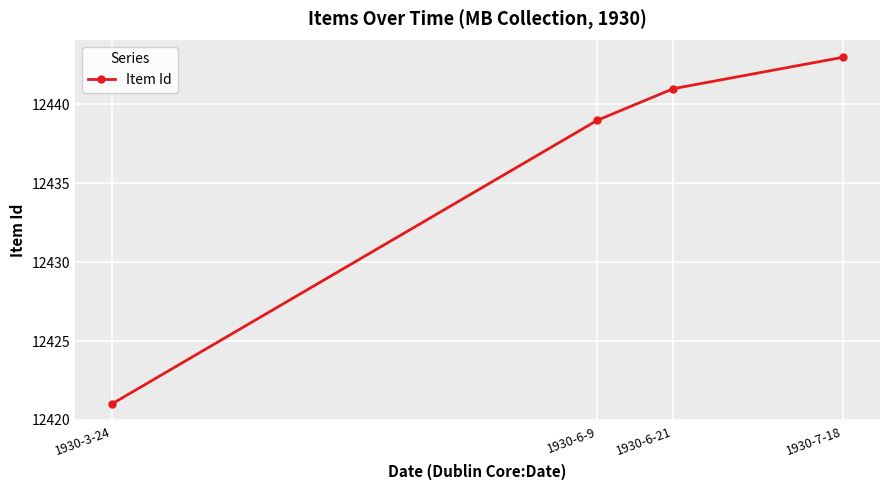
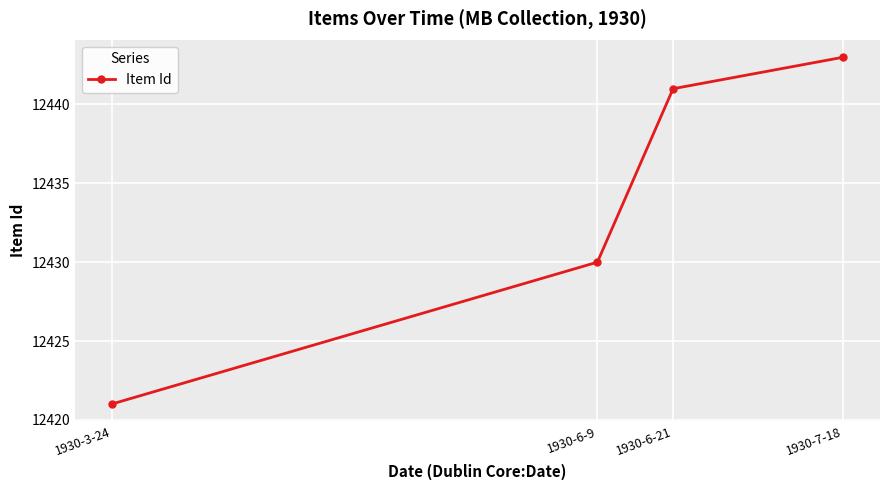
1930-6-9: 12439 -> 12430
